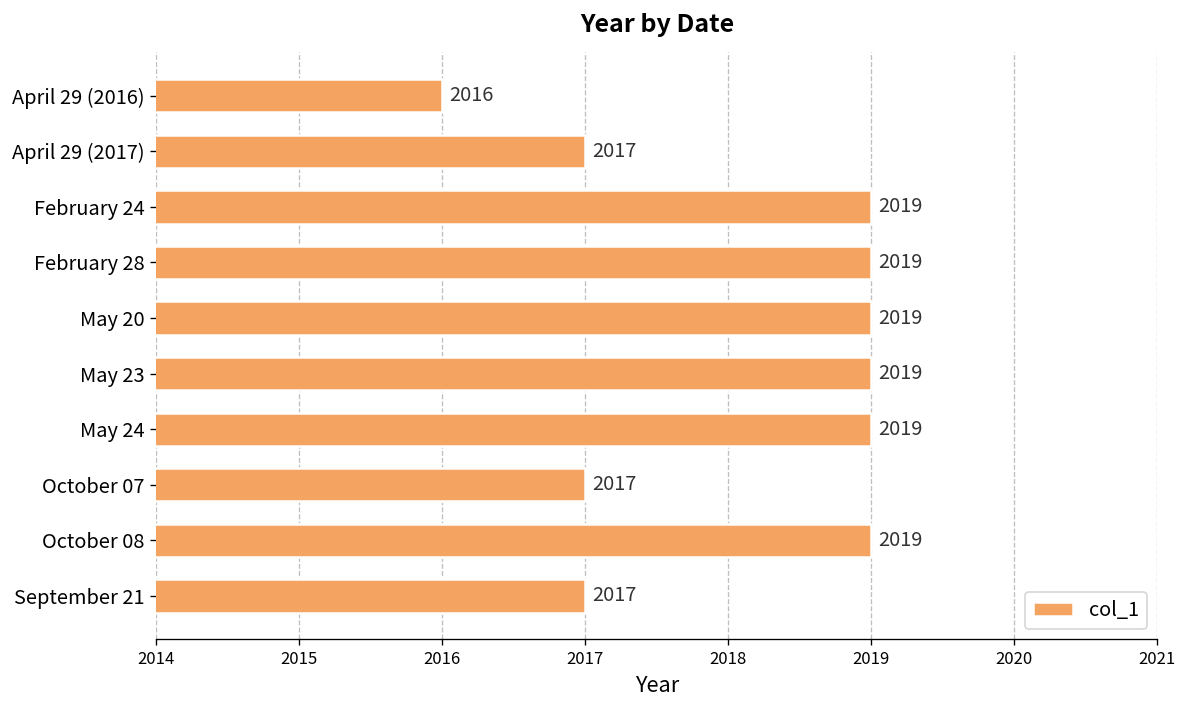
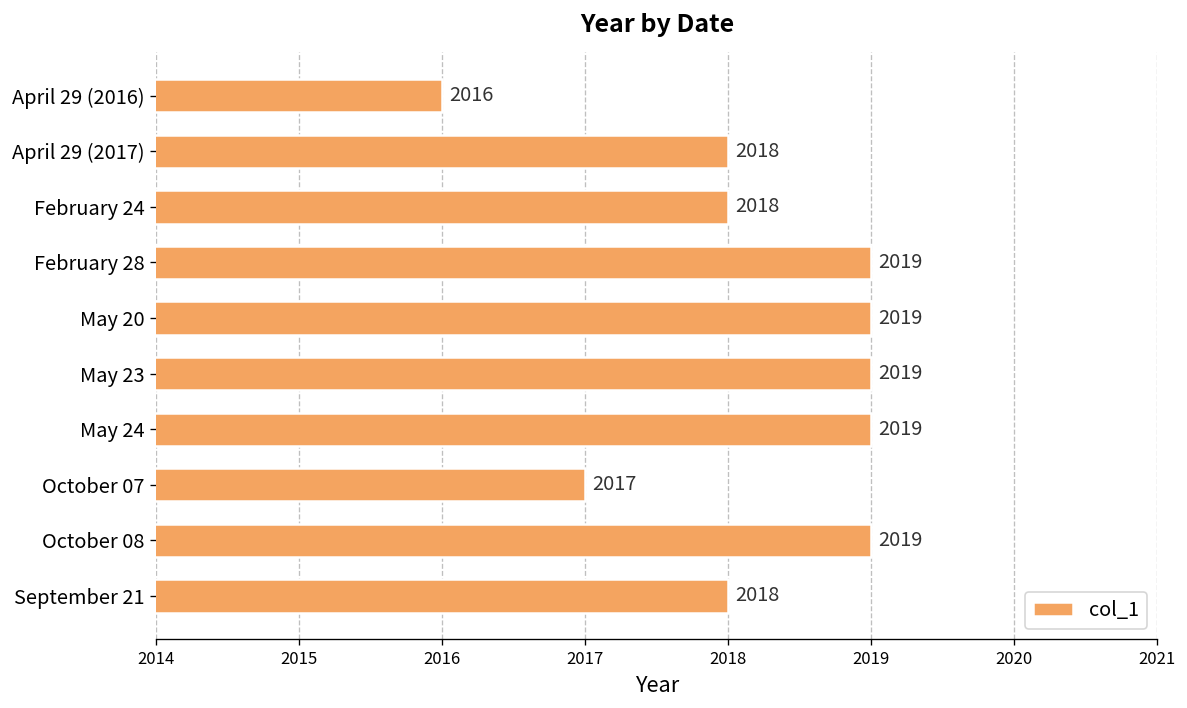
April 29 (2017): 2017 -> 2018
February 24: 2019 -> 2018
September 21: 2017 -> 2018
